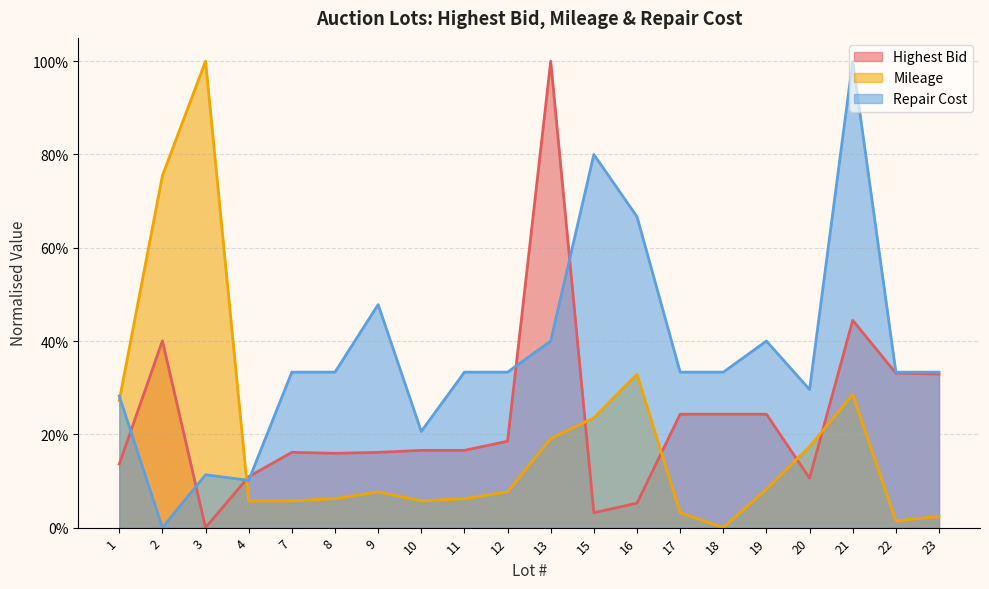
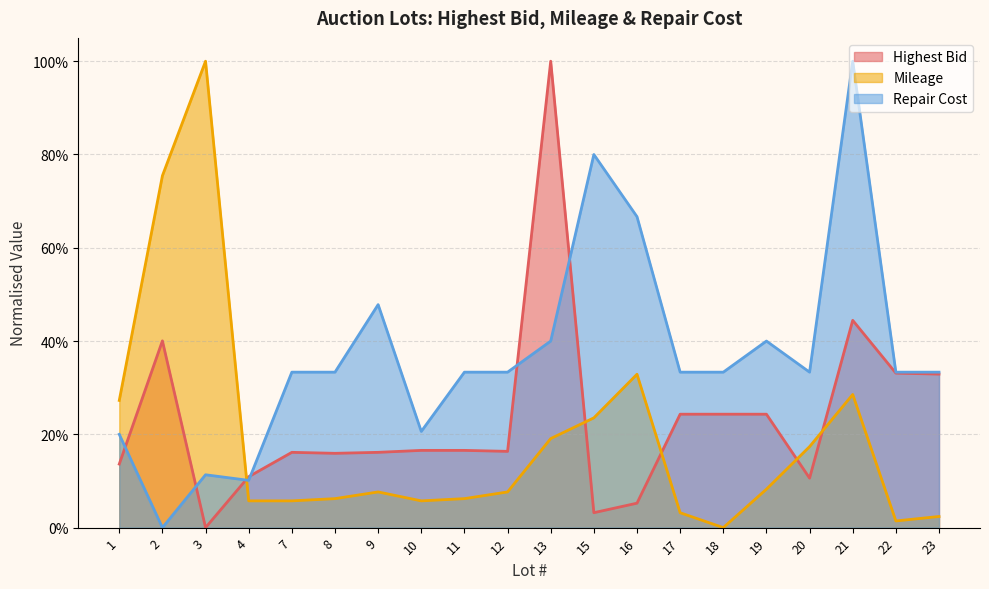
Repair Cost, 1: 28% -> 20%
Highest Bid, 12: 19% -> 16%
Repair Cost, 20: 30% -> 33%
